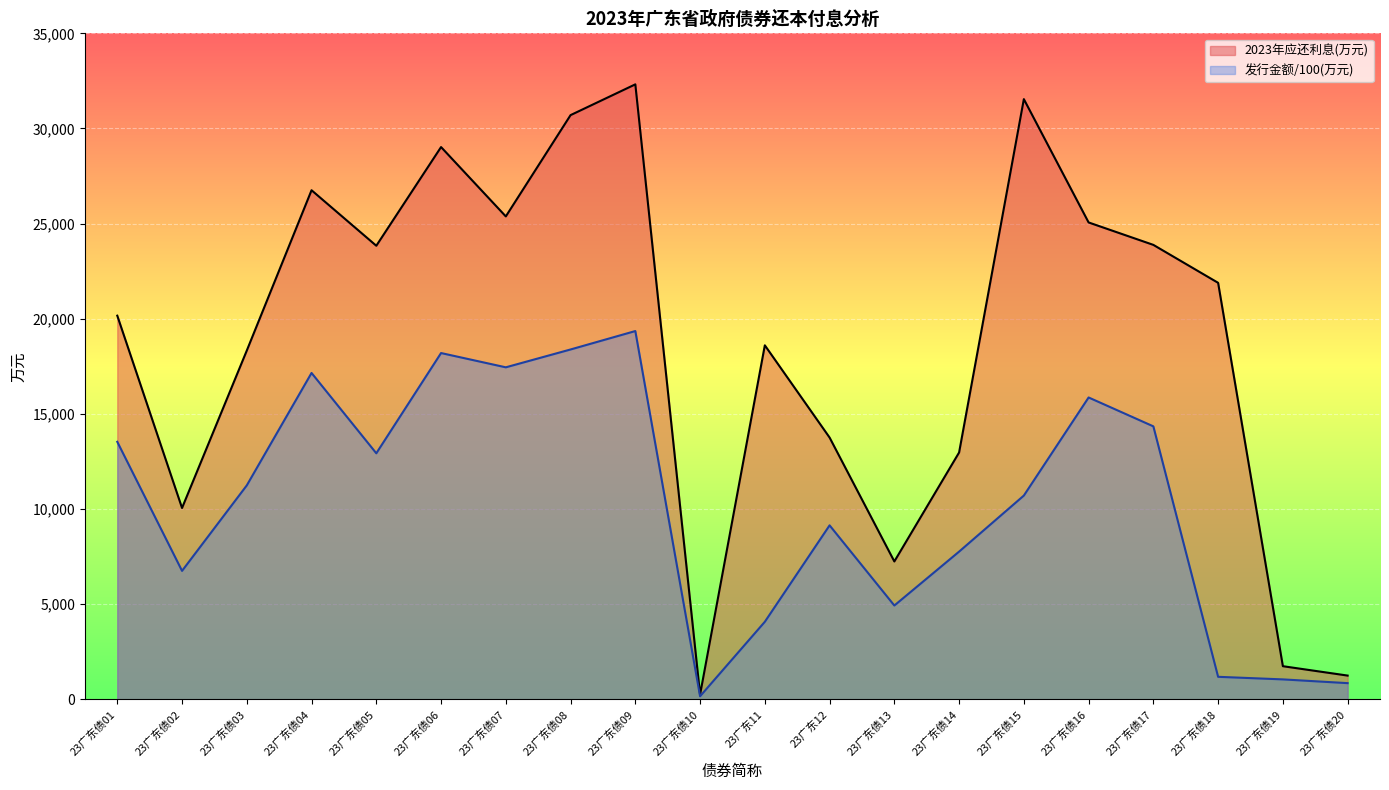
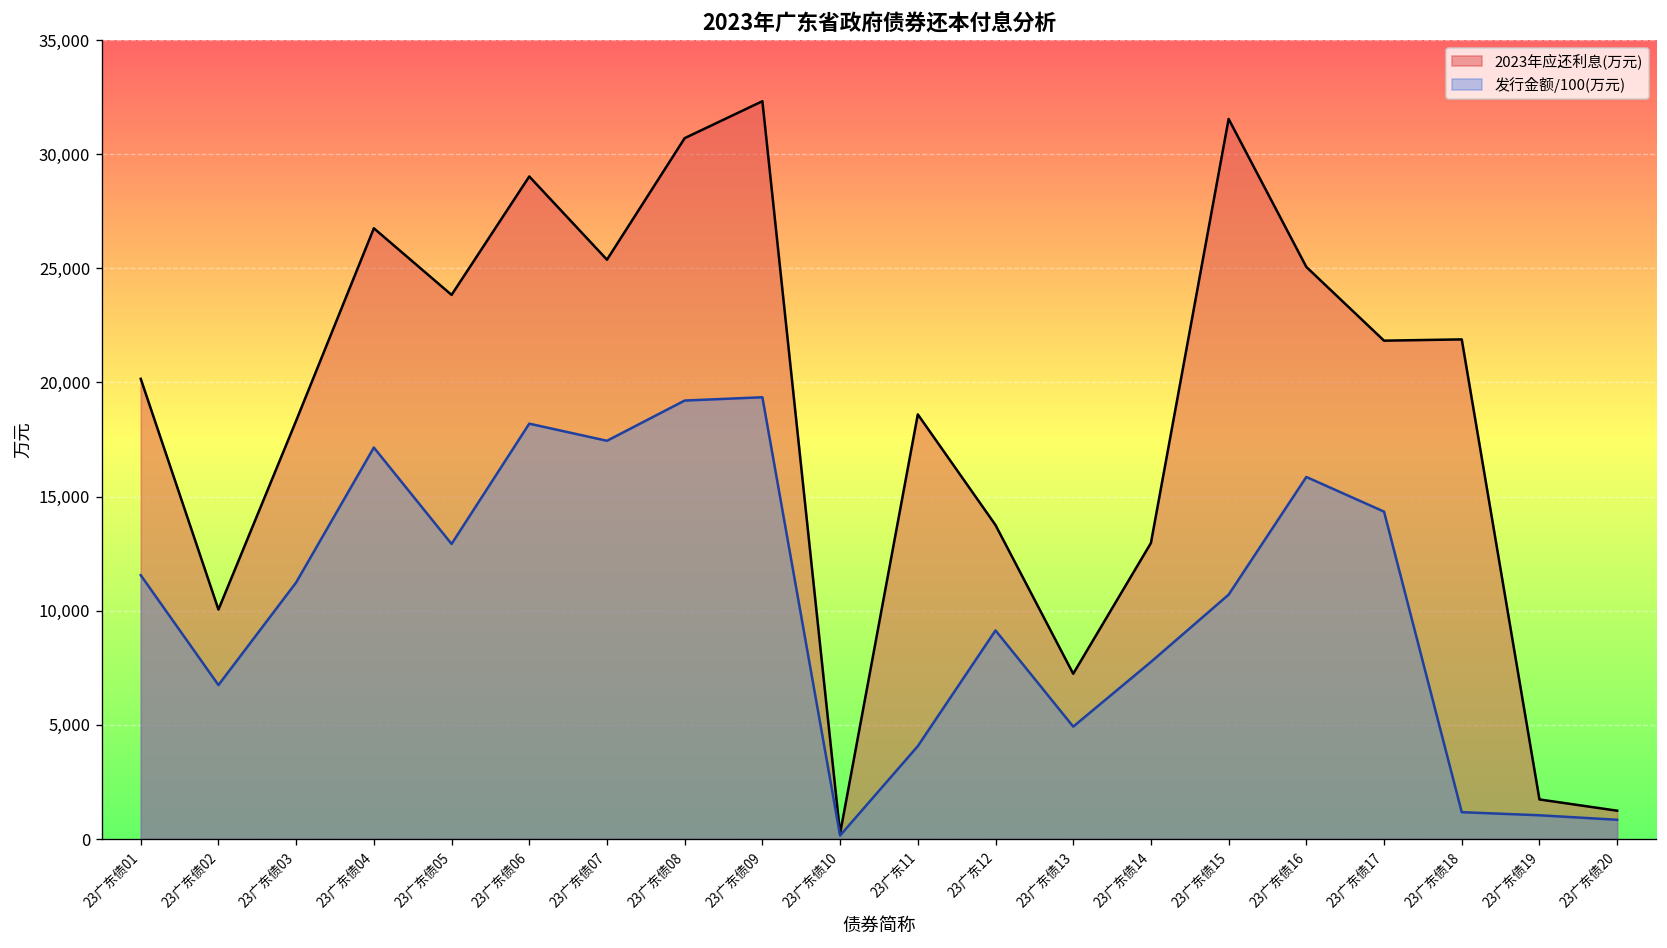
发行金额/100(万元), 23广东债01: 13,500 -> 11,600
发行金额/100(万元), 23广东债08: 18,400 -> 19,200
2023年应还利息(万元), 23广东债17: 23,900 -> 21,800
